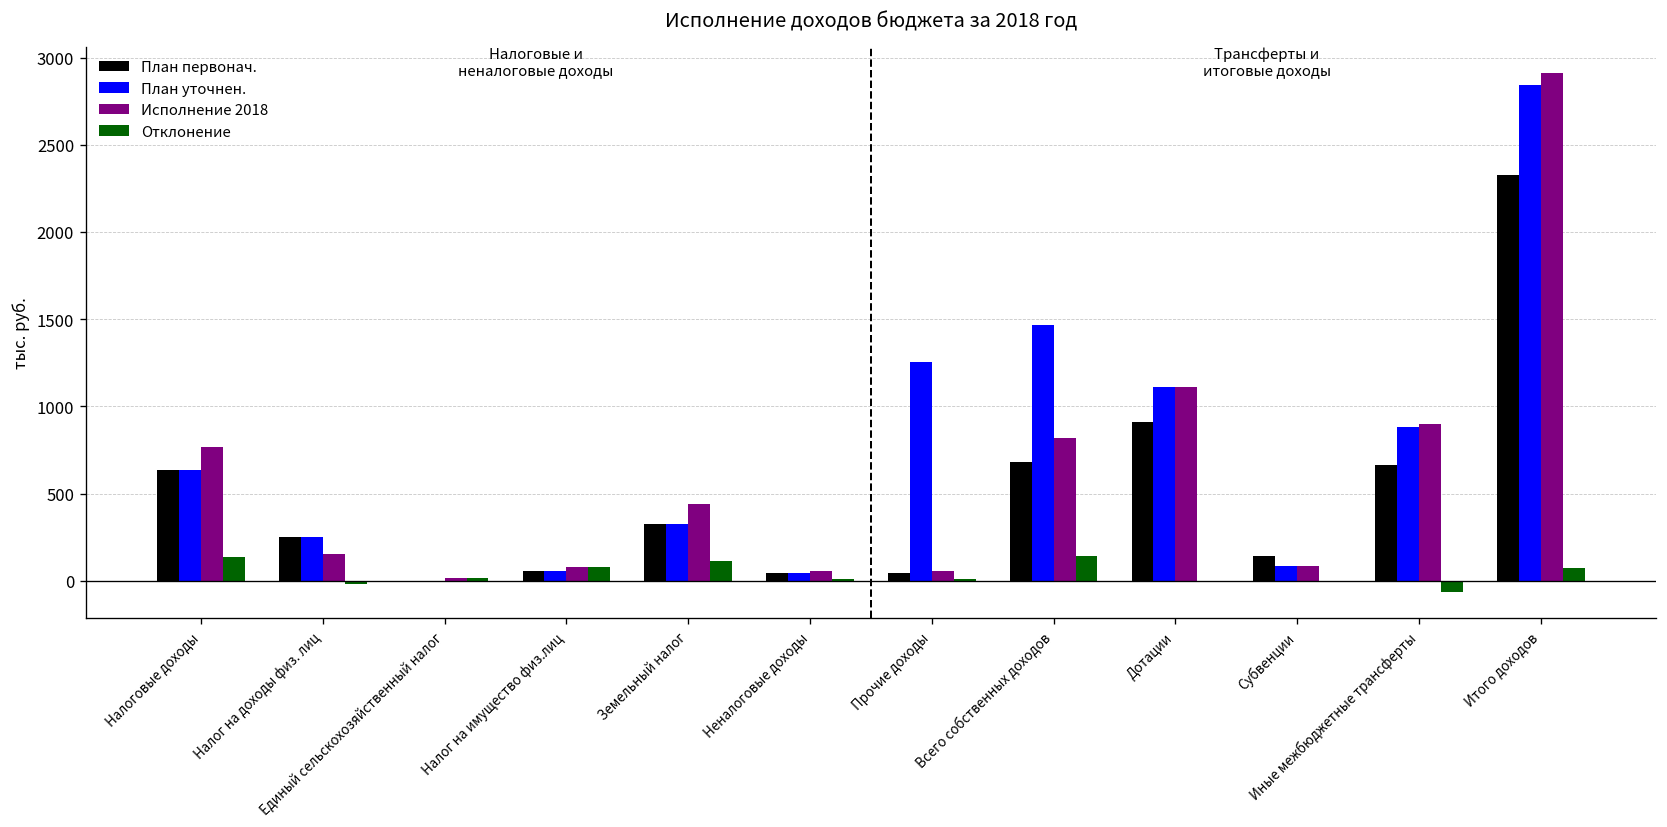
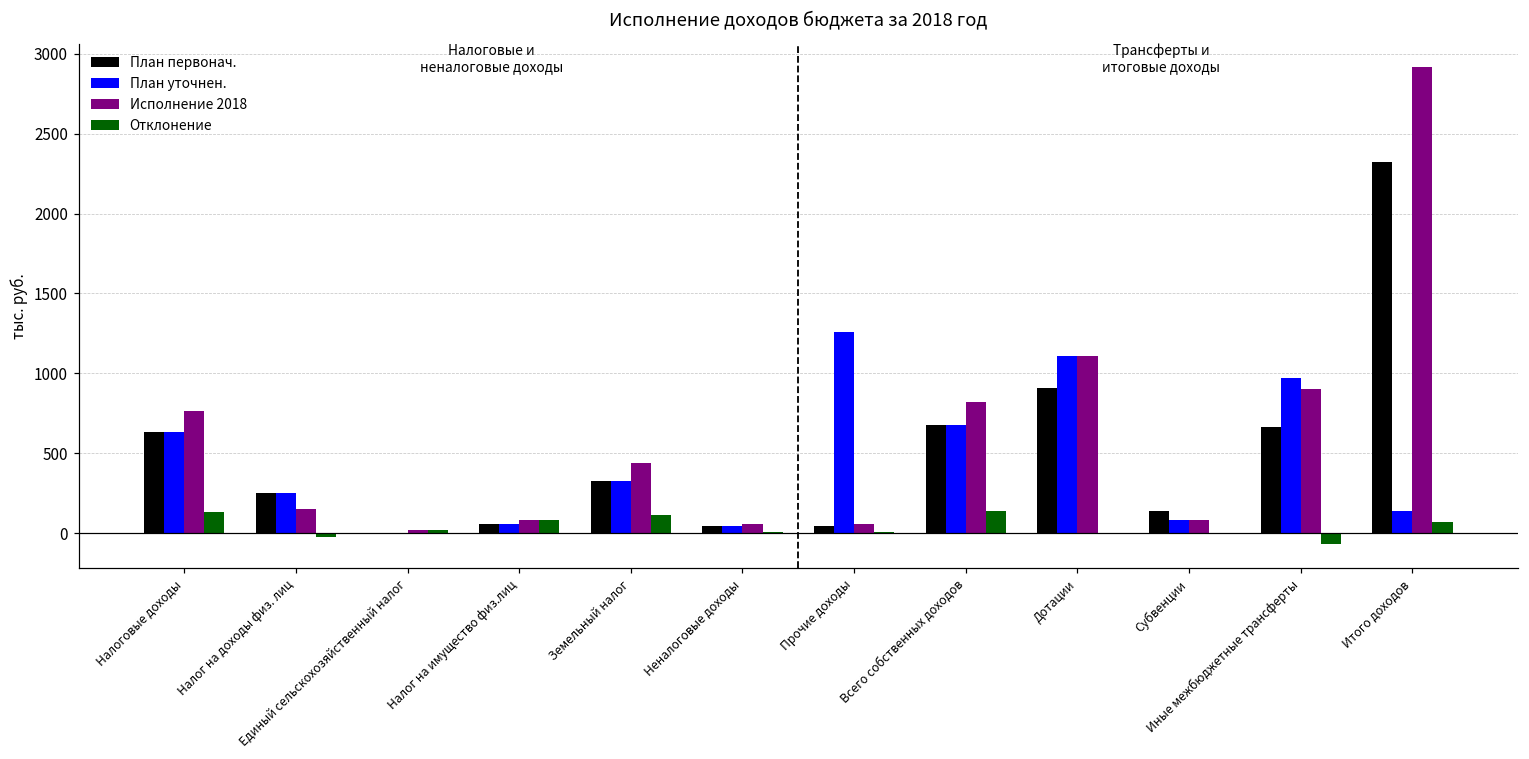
План уточнен., Всего собственных доходов: 1470 -> 680
План уточнен., Иные межбюджетные трансферты: 880 -> 970
План уточнен., Итого доходов: 2840 -> 140
